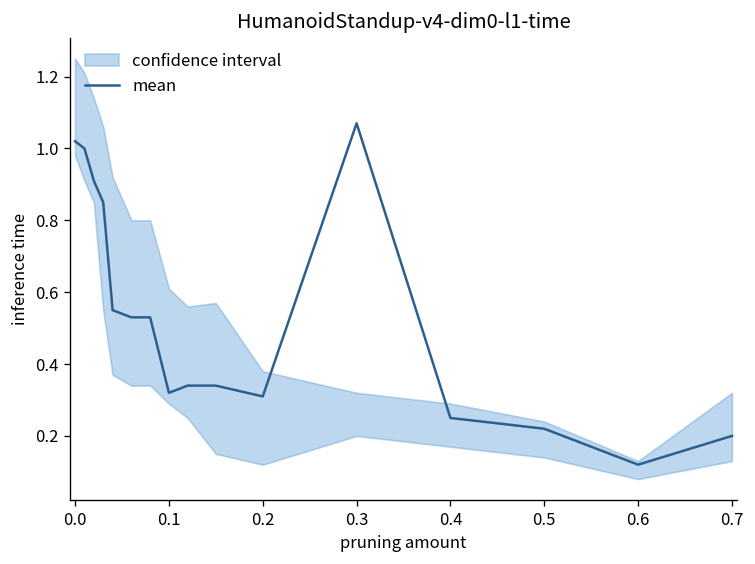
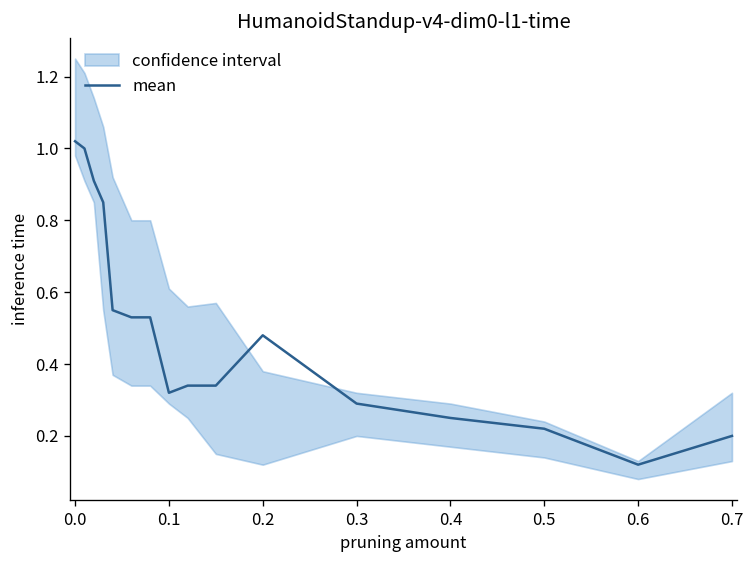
mean, 0.2: 0.31 -> 0.48
mean, 0.3: 1.07 -> 0.29
